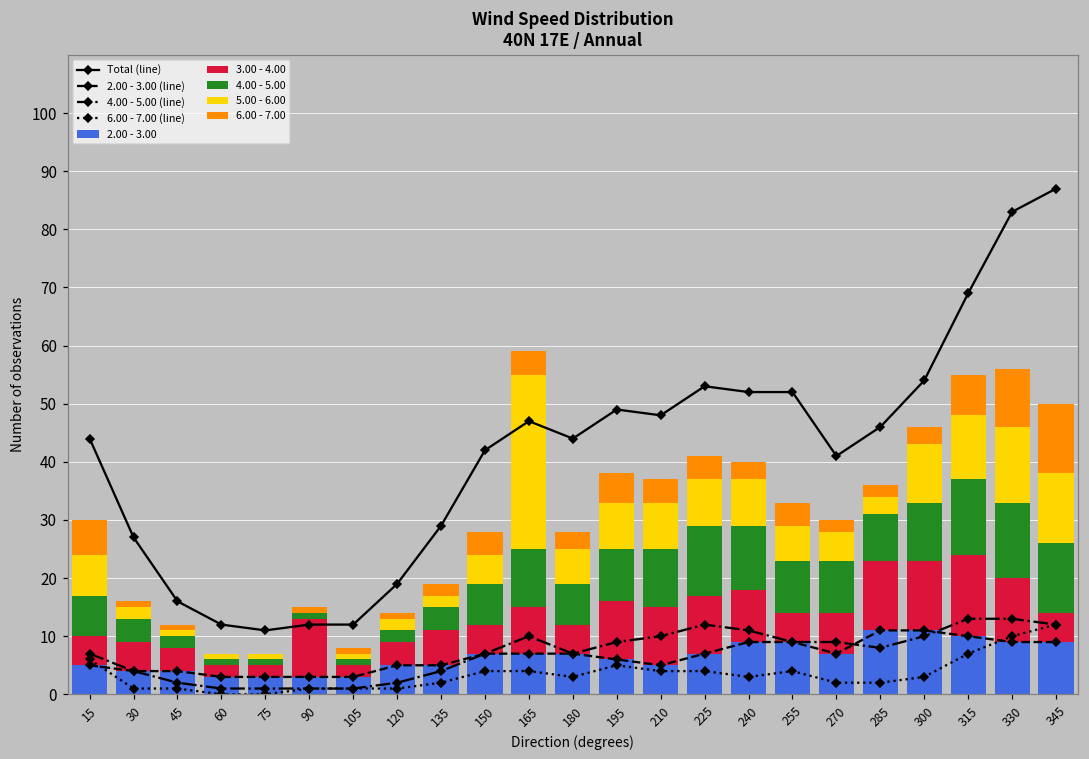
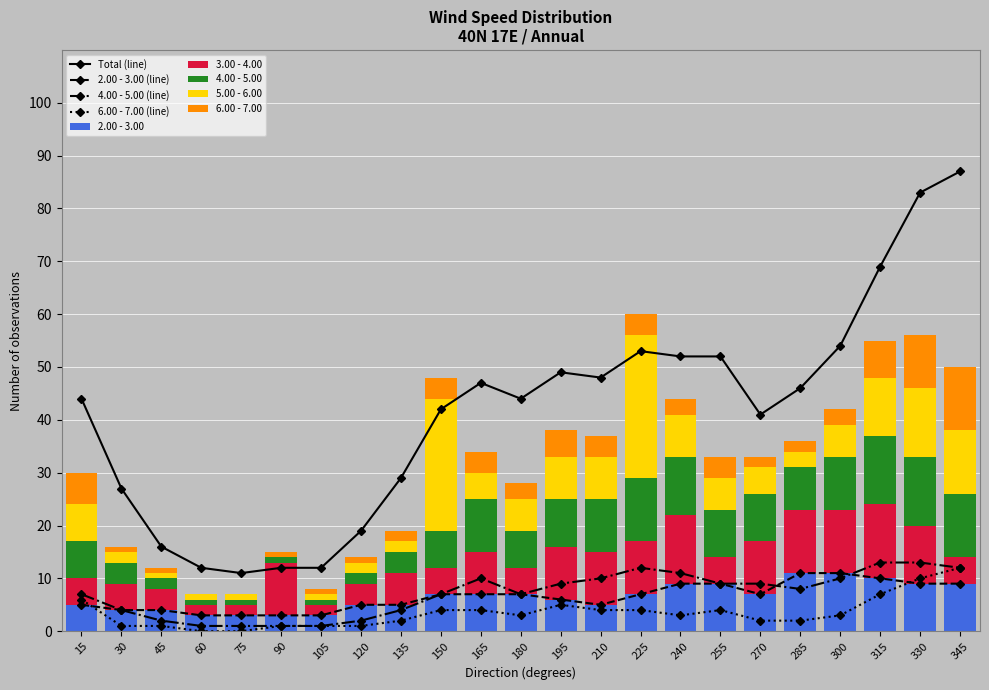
5.00 - 6.00, 150: 5 -> 25
5.00 - 6.00, 165: 30 -> 5
5.00 - 6.00, 225: 8 -> 27
3.00 - 4.00, 240: 9 -> 13
3.00 - 4.00, 270: 7 -> 10
5.00 - 6.00, 300: 10 -> 6
